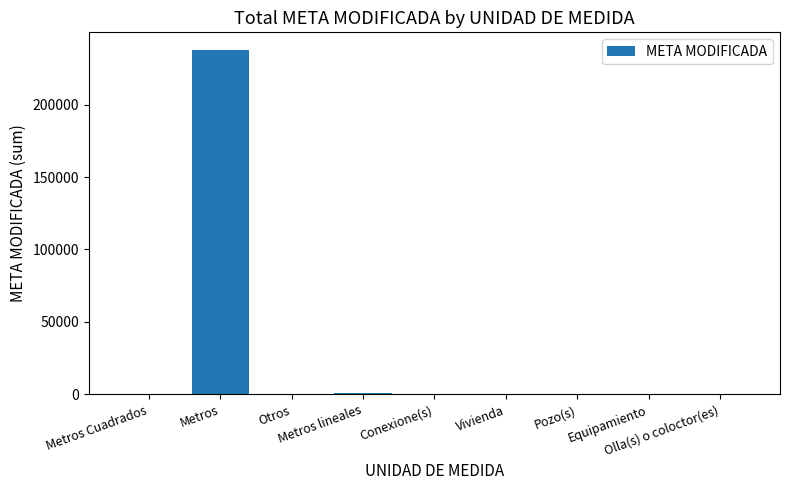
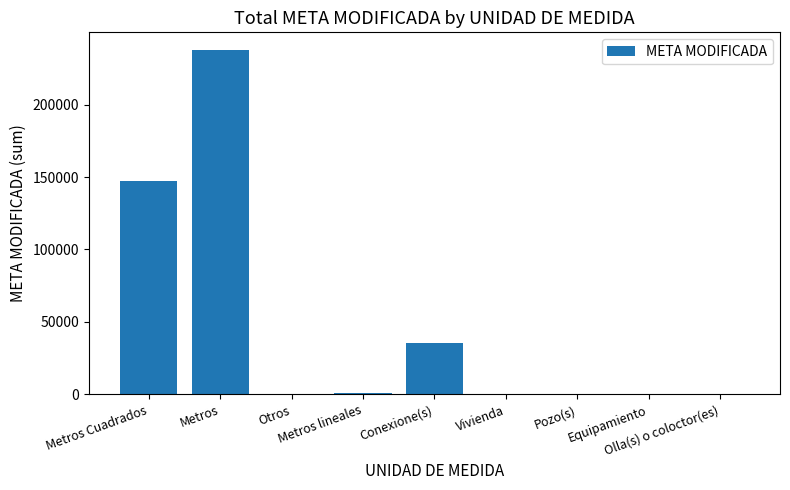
Metros Cuadrados: 0 -> 147000
Conexione(s): 0 -> 36000
